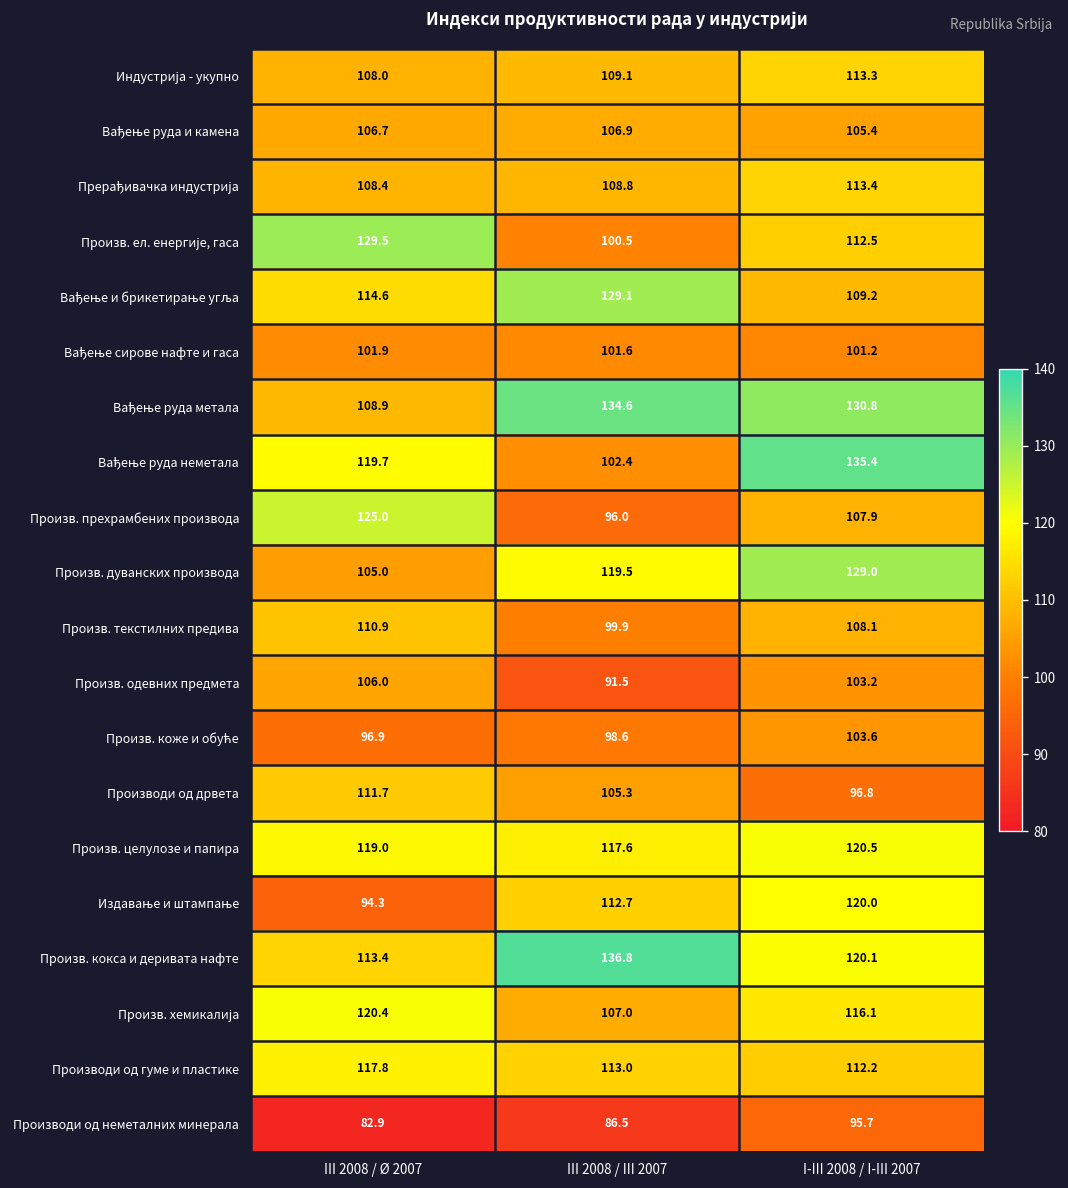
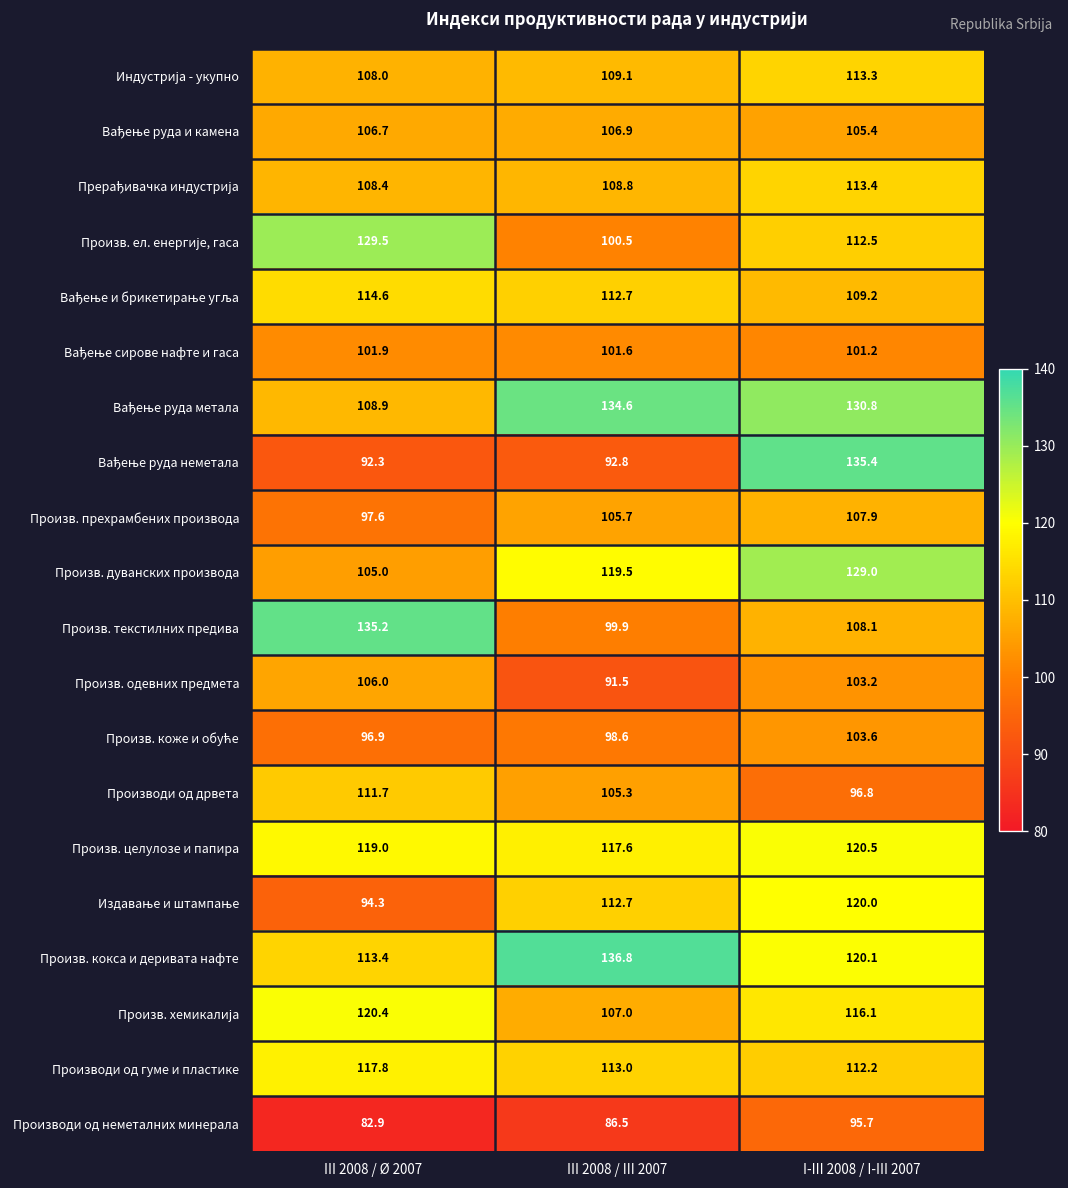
Вађење и брикетирање угља, III 2008 / III 2007: 129.1 -> 112.7
Вађење руда неметала, III 2008 / Ø 2007: 119.7 -> 92.3
Вађење руда неметала, III 2008 / III 2007: 102.4 -> 92.8
Произв. прехрамбених производа, III 2008 / Ø 2007: 125.0 -> 97.6
Произв. прехрамбених производа, III 2008 / III 2007: 96.0 -> 105.7
Произв. текстилних предива, III 2008 / Ø 2007: 110.9 -> 135.2
